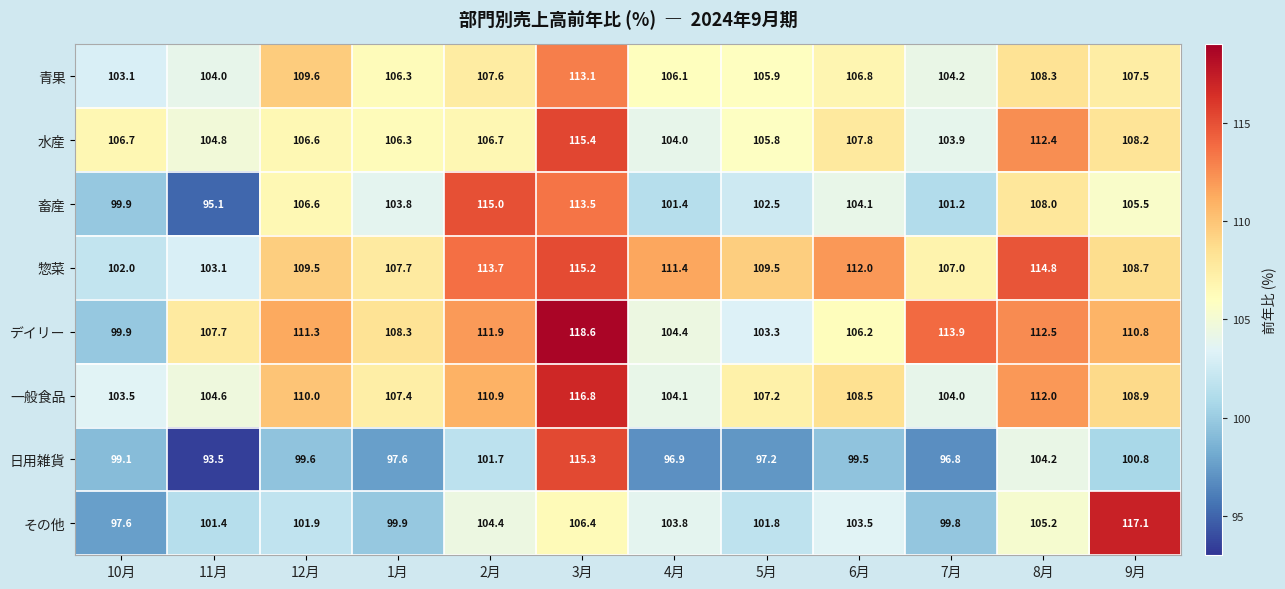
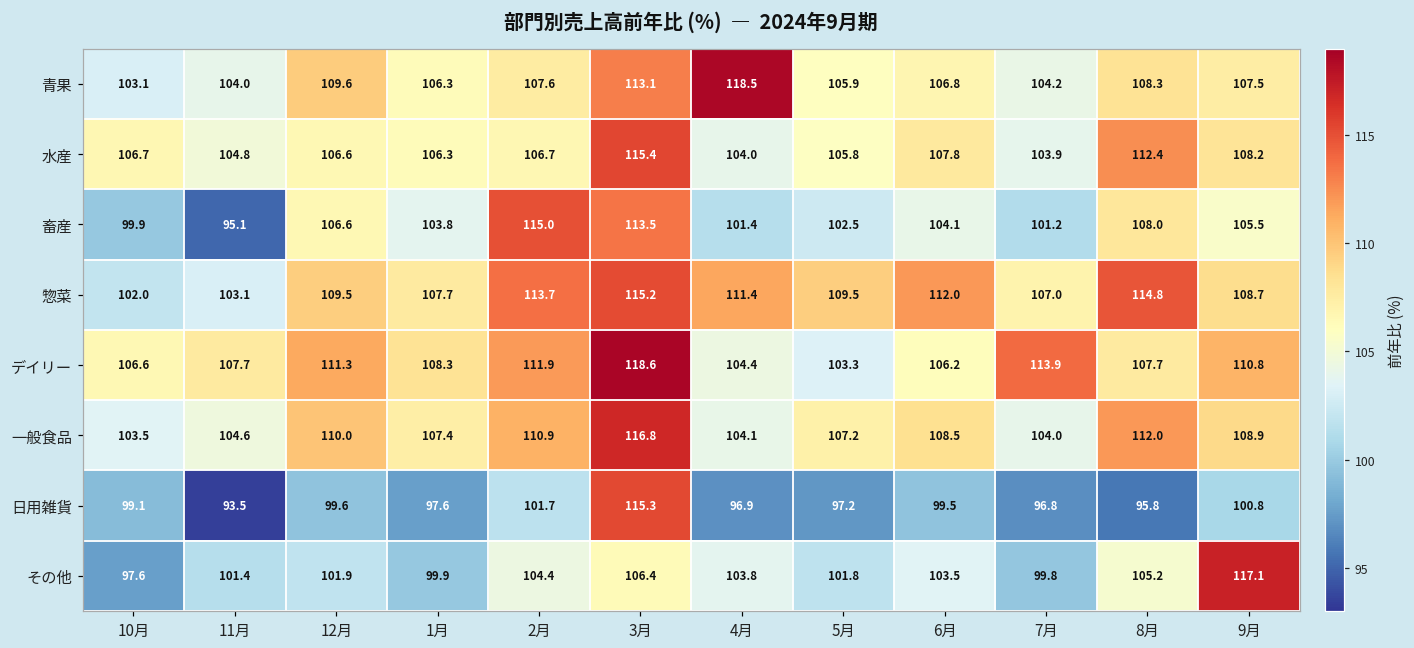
青果, 4月: 106.1 -> 118.5
デイリー, 10月: 99.9 -> 106.6
デイリー, 8月: 112.5 -> 107.7
日用雑貨, 8月: 104.2 -> 95.8
